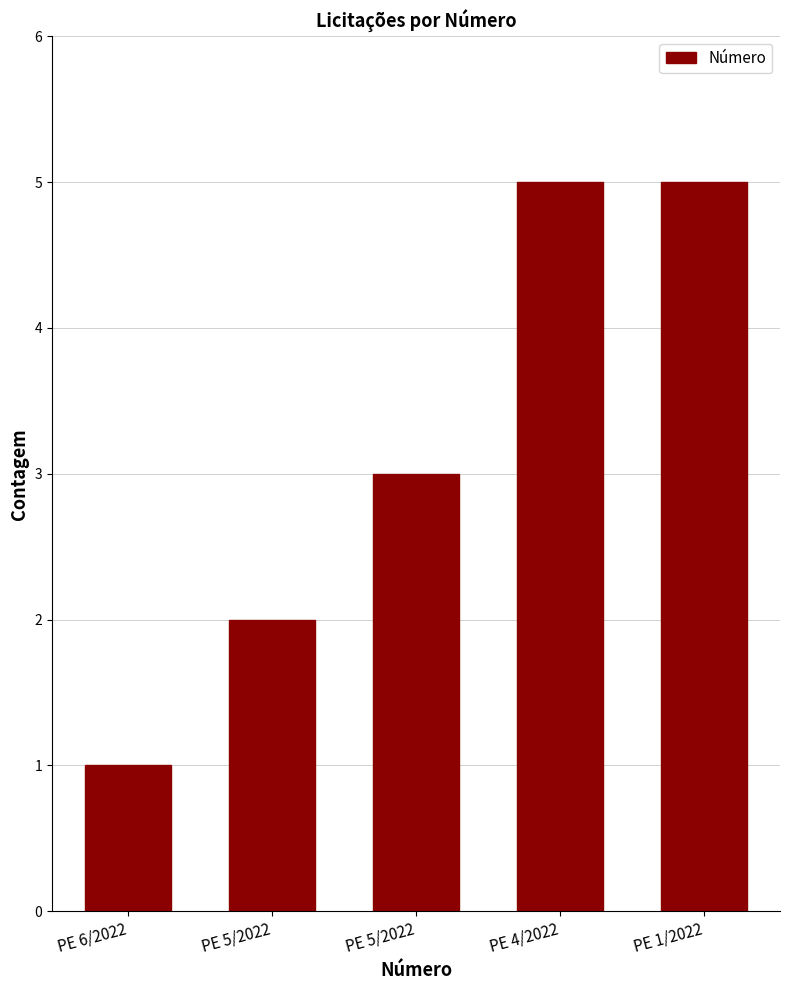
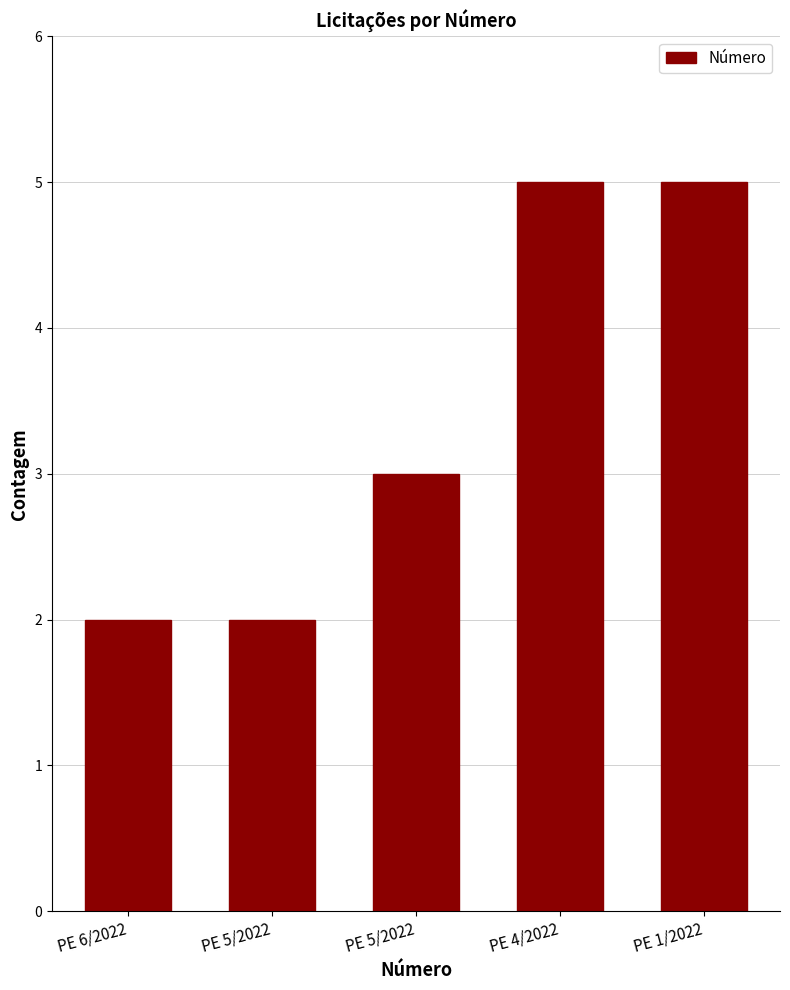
PE 6/2022: 1 -> 2
